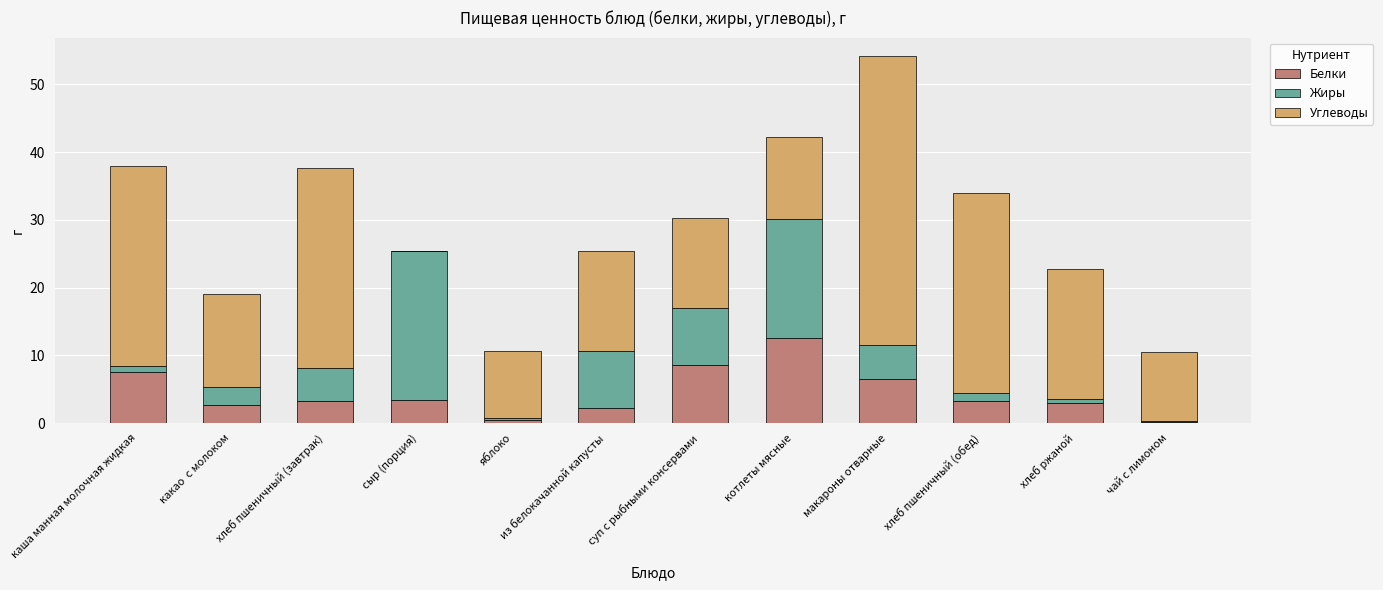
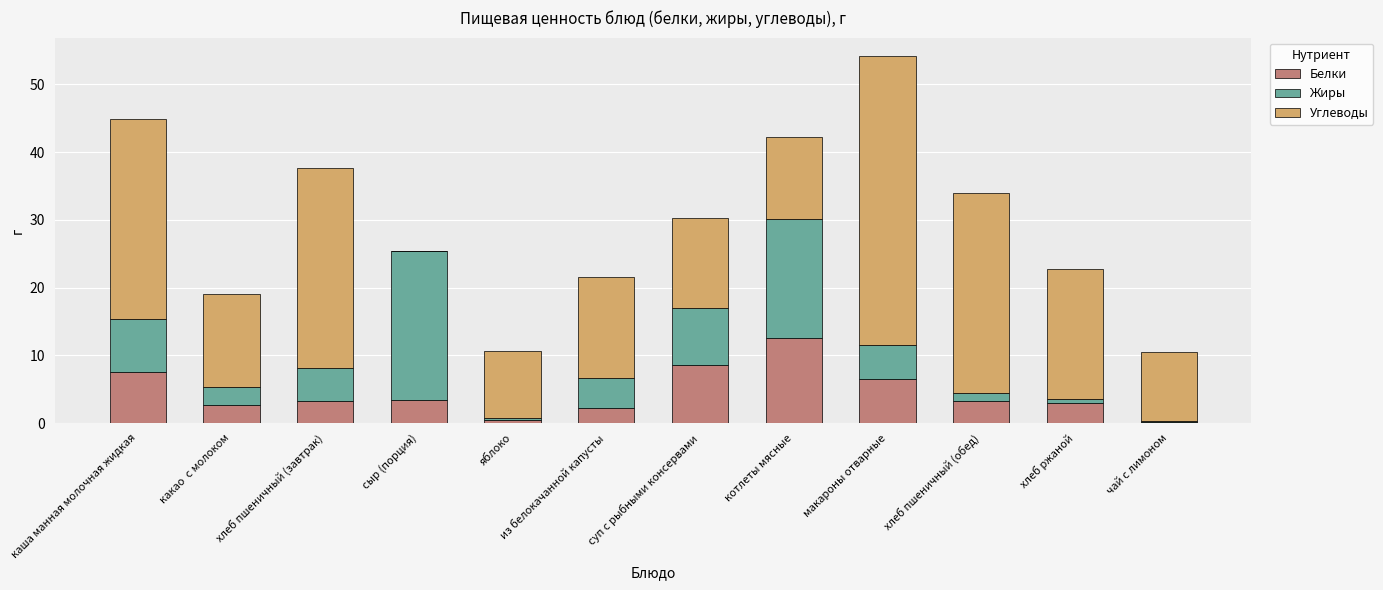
Жиры, каша манная молочная жидкая: 1 -> 8
Жиры, из белокачанной капусты: 8 -> 5
